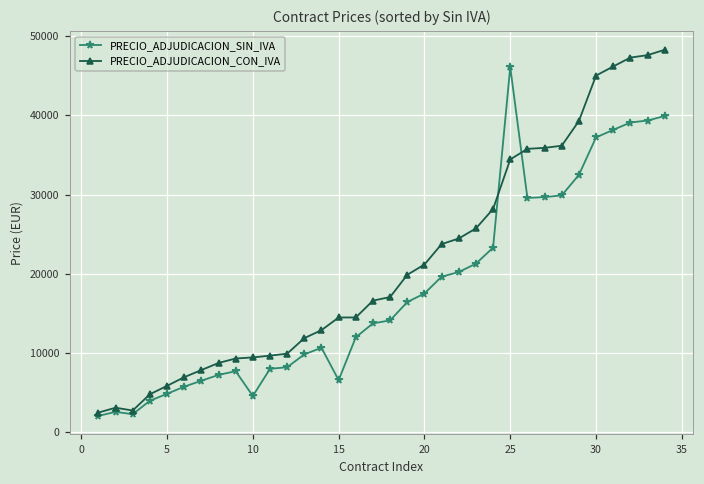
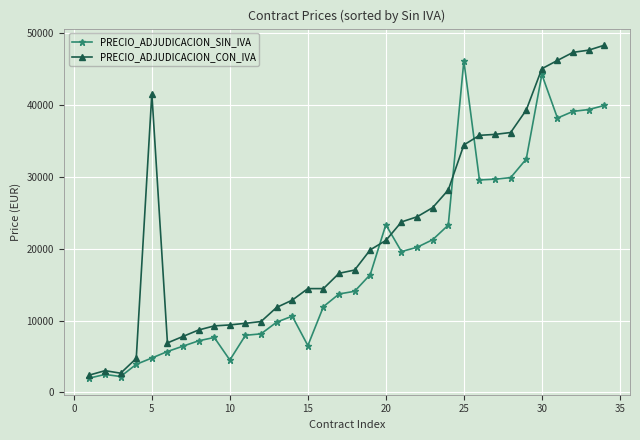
PRECIO_ADJUDICACION_CON_IVA, 5: 6000 -> 42000
PRECIO_ADJUDICACION_SIN_IVA, 20: 17000 -> 23000
PRECIO_ADJUDICACION_SIN_IVA, 30: 37000 -> 44000
